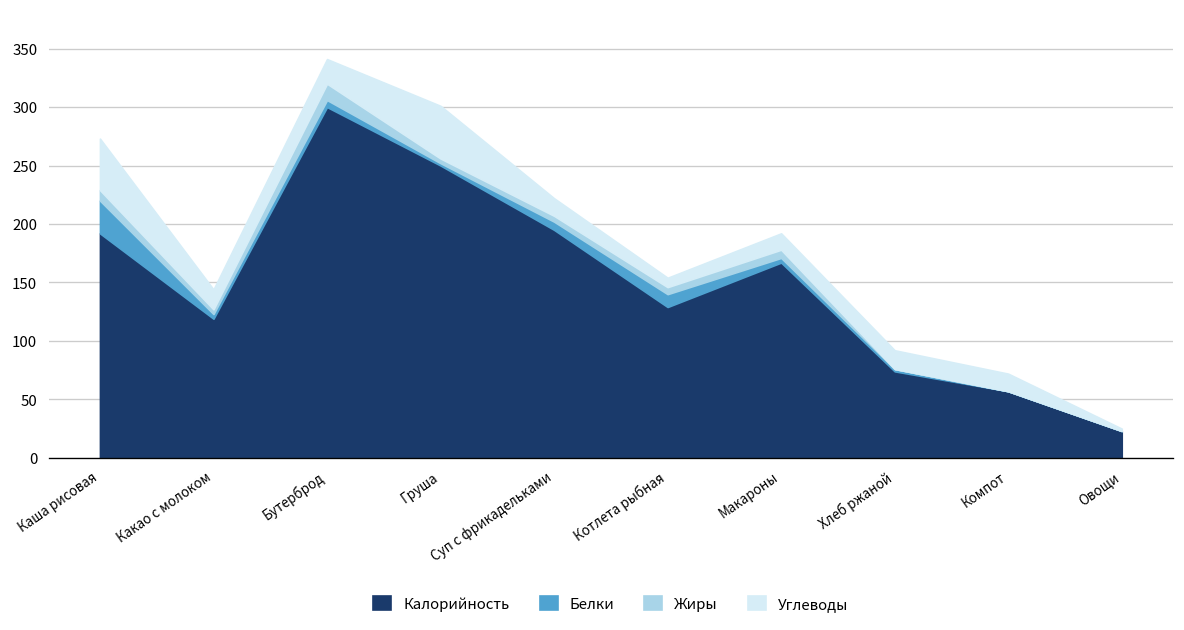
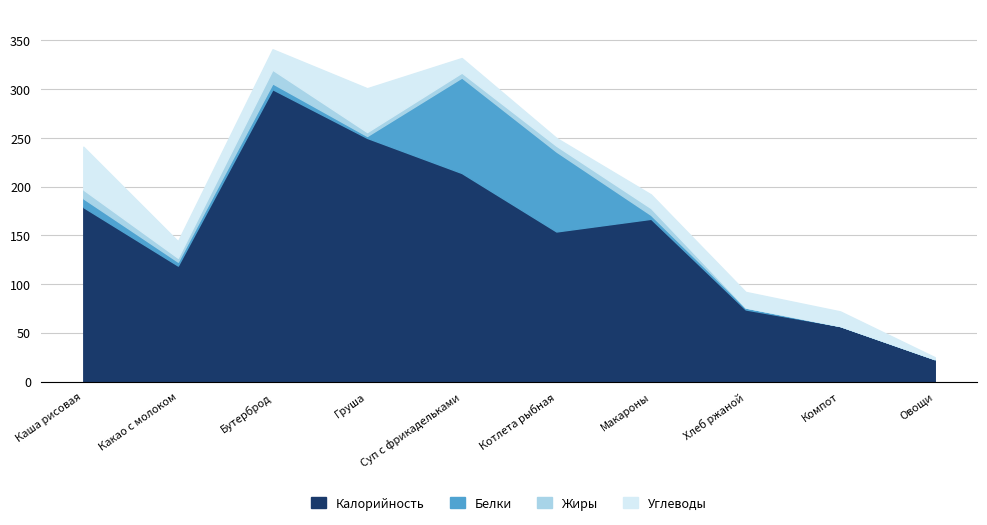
Калорийность, Каша рисовая: 190 -> 180
Белки, Каша рисовая: 30 -> 10
Калорийность, Суп с фрикадельками: 200 -> 210
Белки, Суп с фрикадельками: 10 -> 100
Калорийность, Котлета рыбная: 130 -> 150
Белки, Котлета рыбная: 10 -> 80
